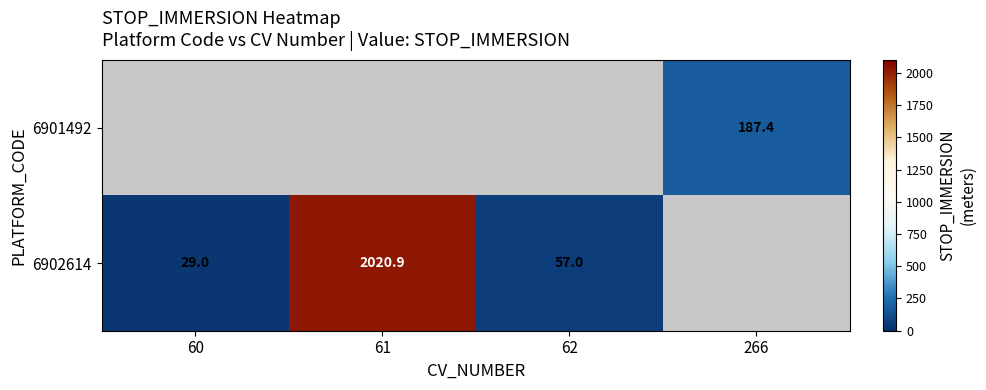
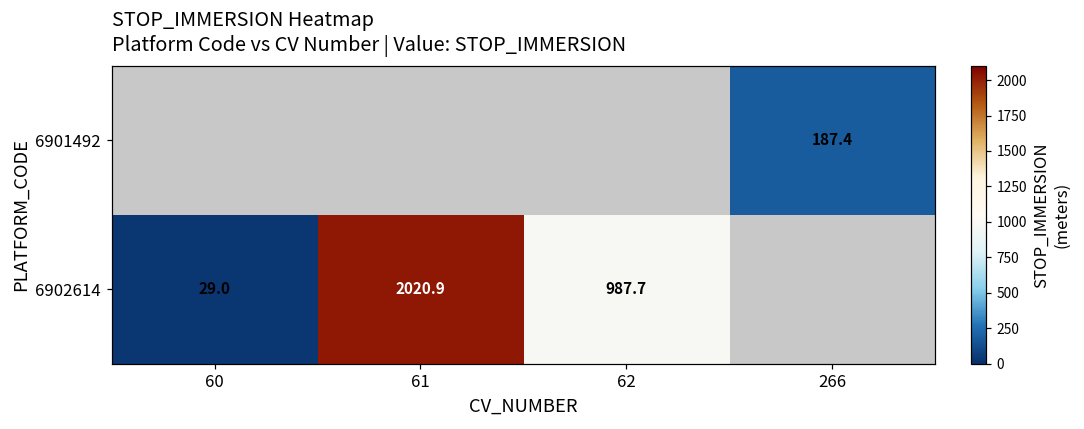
6902614, 62: 57.0 -> 987.7
